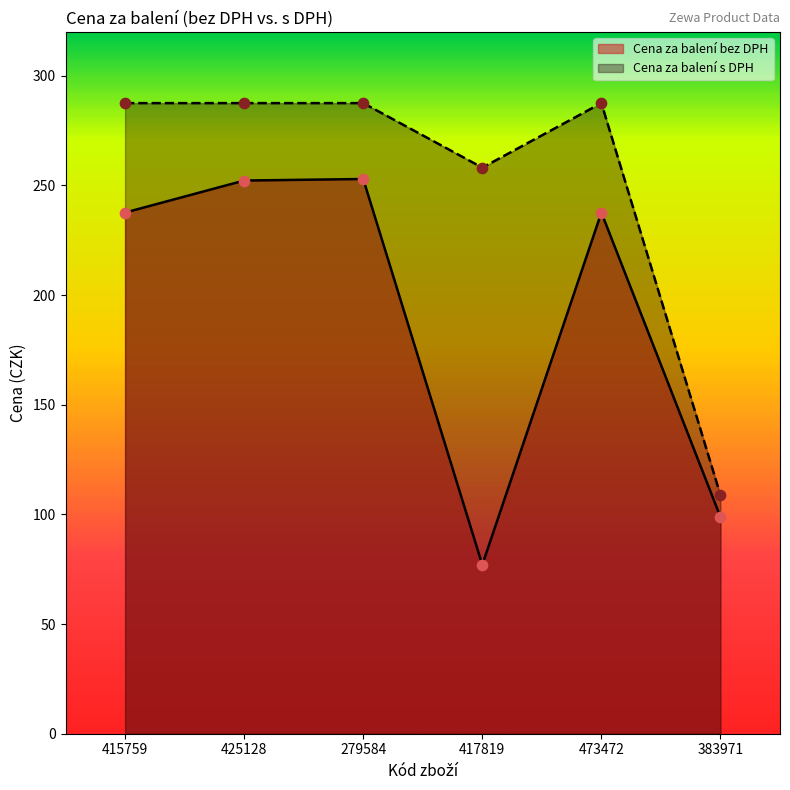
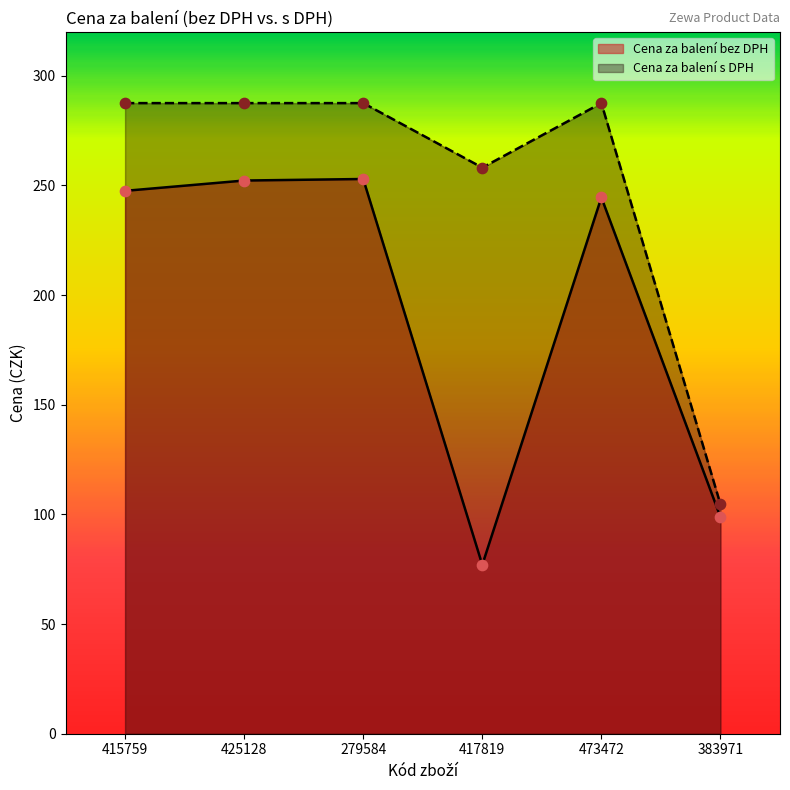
Cena za balení bez DPH, 415759: 238 -> 248
Cena za balení bez DPH, 473472: 238 -> 245
Cena za balení s DPH, 383971: 109 -> 105
